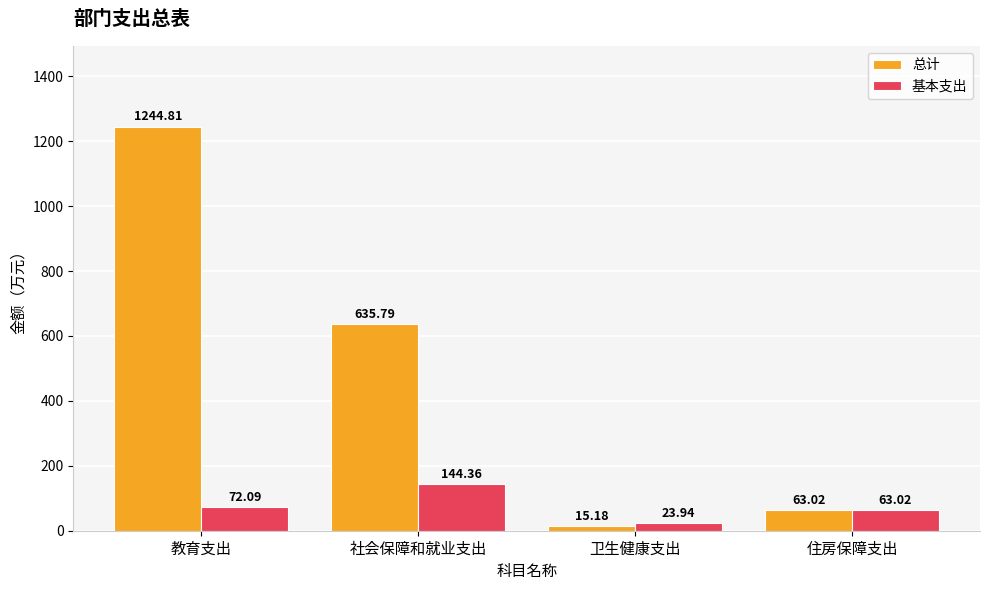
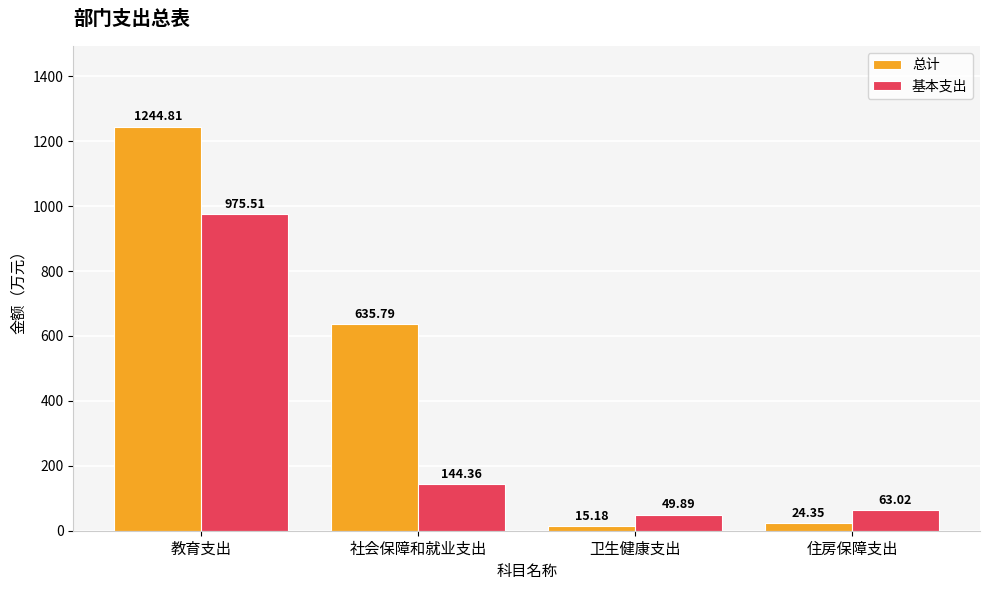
基本支出, 教育支出: 72.09 -> 975.51
基本支出, 卫生健康支出: 23.94 -> 49.89
总计, 住房保障支出: 63.02 -> 24.35
